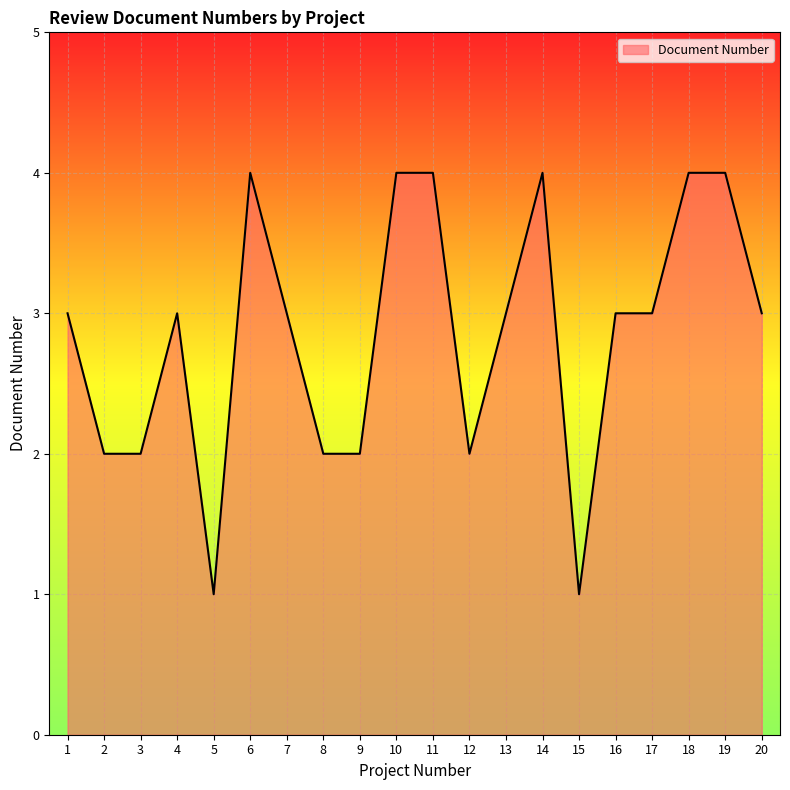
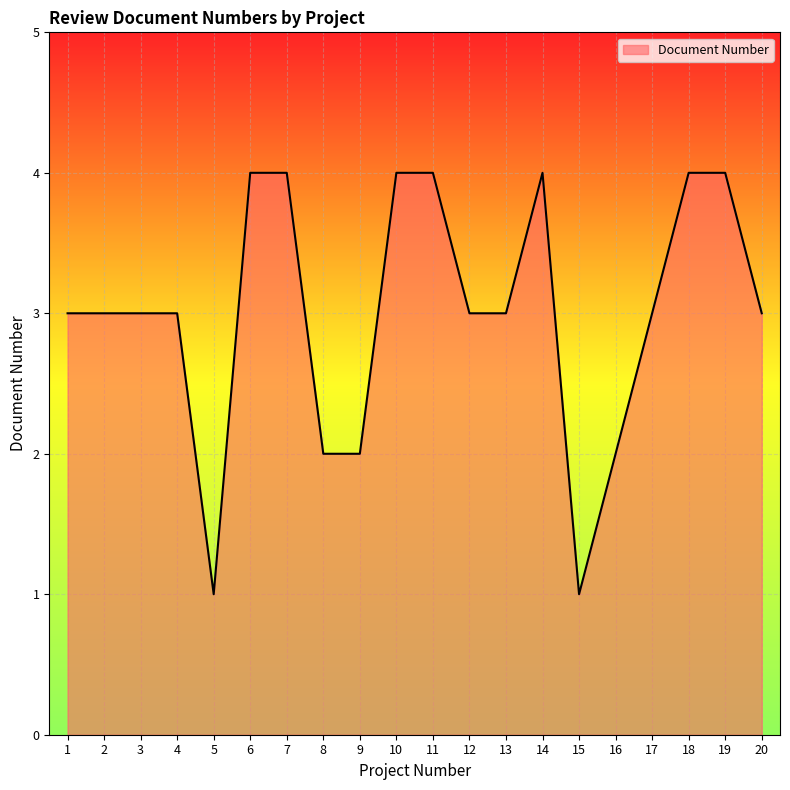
2: 2 -> 3
3: 2 -> 3
7: 3 -> 4
12: 2 -> 3
16: 3 -> 2
